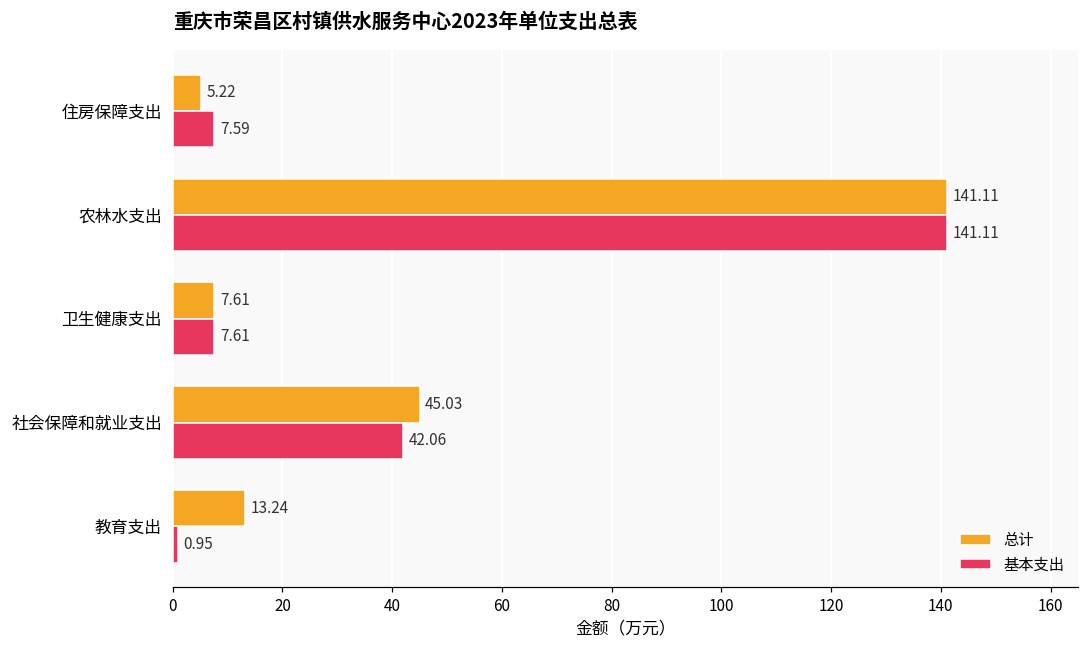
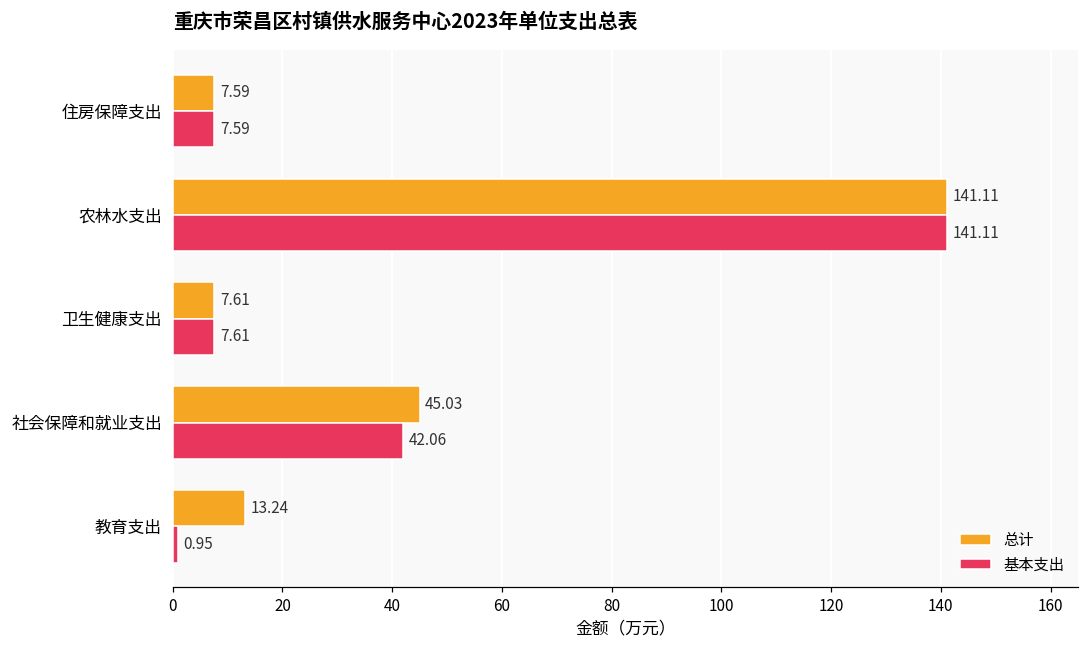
总计, 住房保障支出: 5.22 -> 7.59
